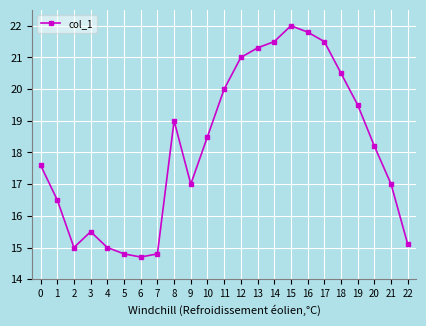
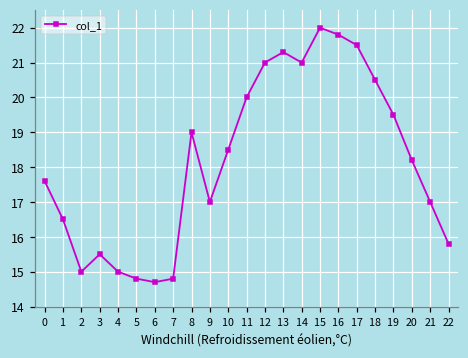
14: 21.5 -> 21.0
22: 15.1 -> 15.8
